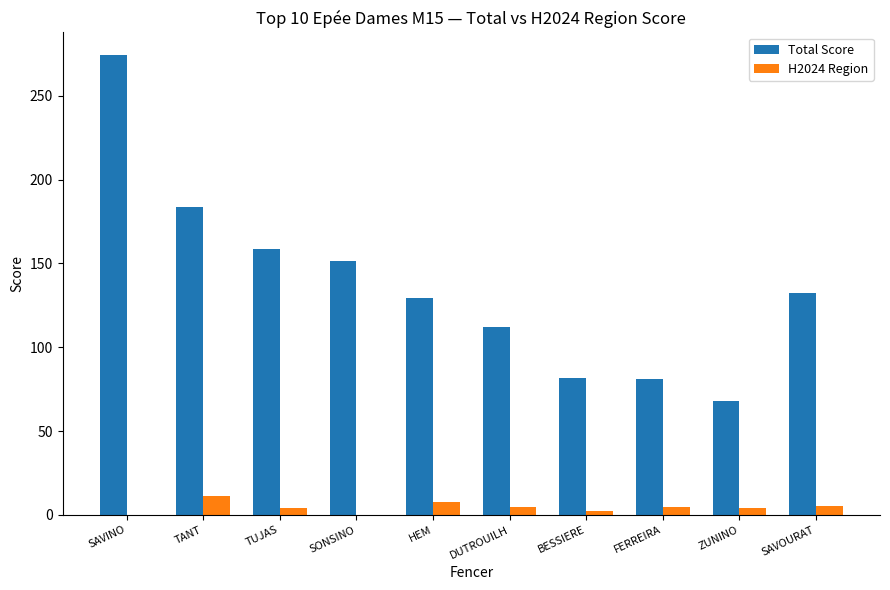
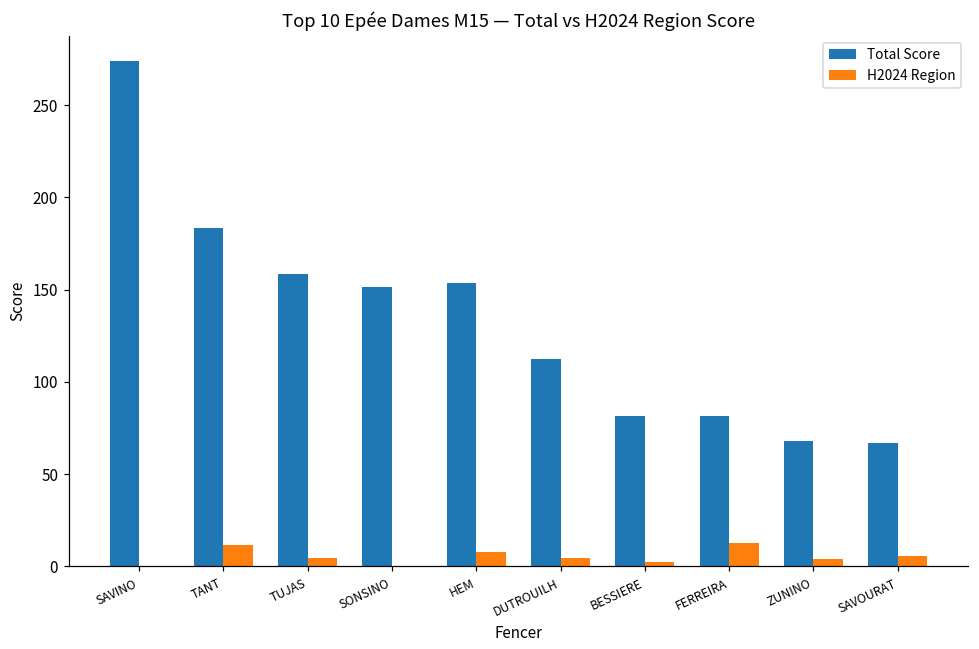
Total Score, HEM: 129 -> 154
H2024 Region, FERREIRA: 5 -> 13
Total Score, SAVOURAT: 132 -> 67
